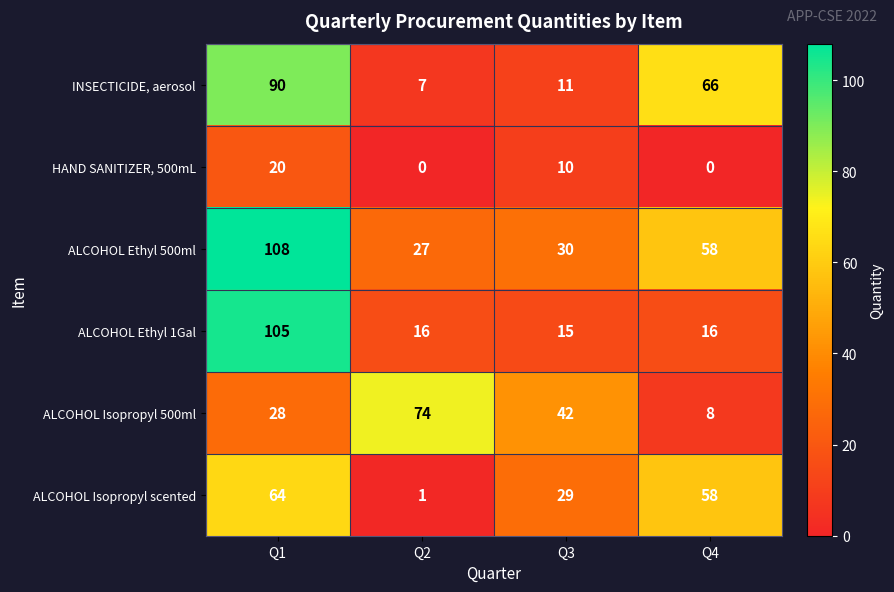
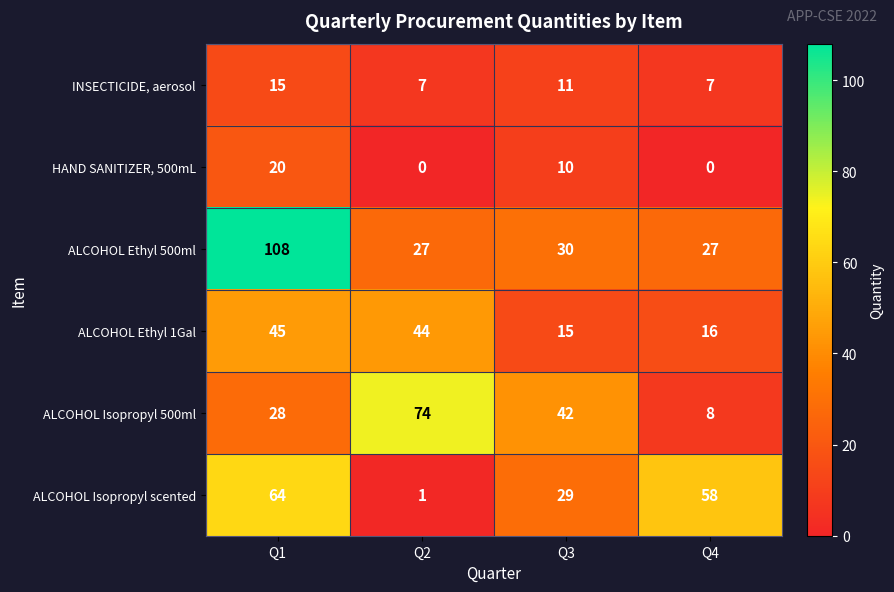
INSECTICIDE, aerosol, Q1: 90 -> 15
INSECTICIDE, aerosol, Q4: 66 -> 7
ALCOHOL Ethyl 500ml, Q4: 58 -> 27
ALCOHOL Ethyl 1Gal, Q1: 105 -> 45
ALCOHOL Ethyl 1Gal, Q2: 16 -> 44
